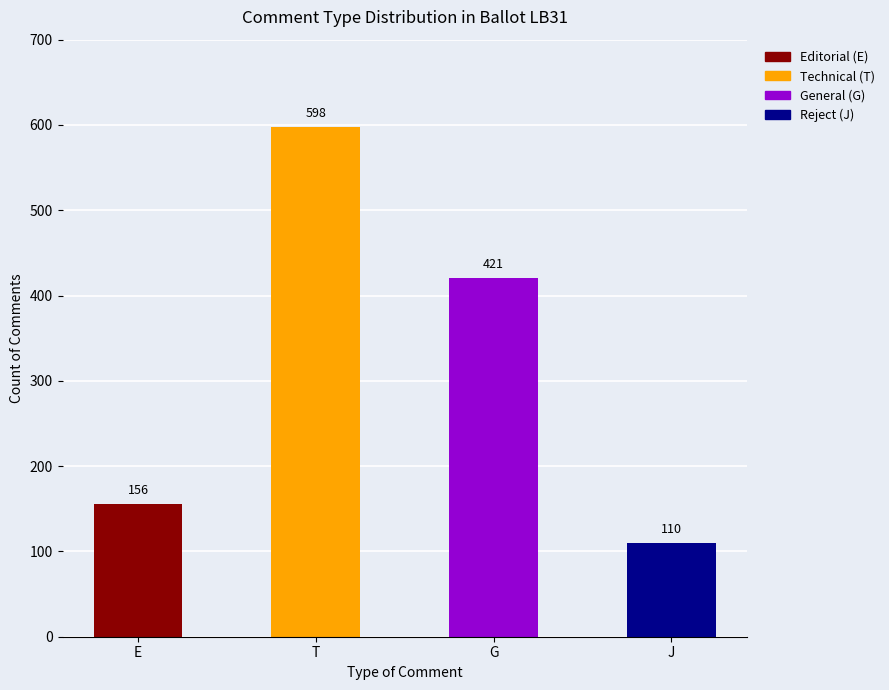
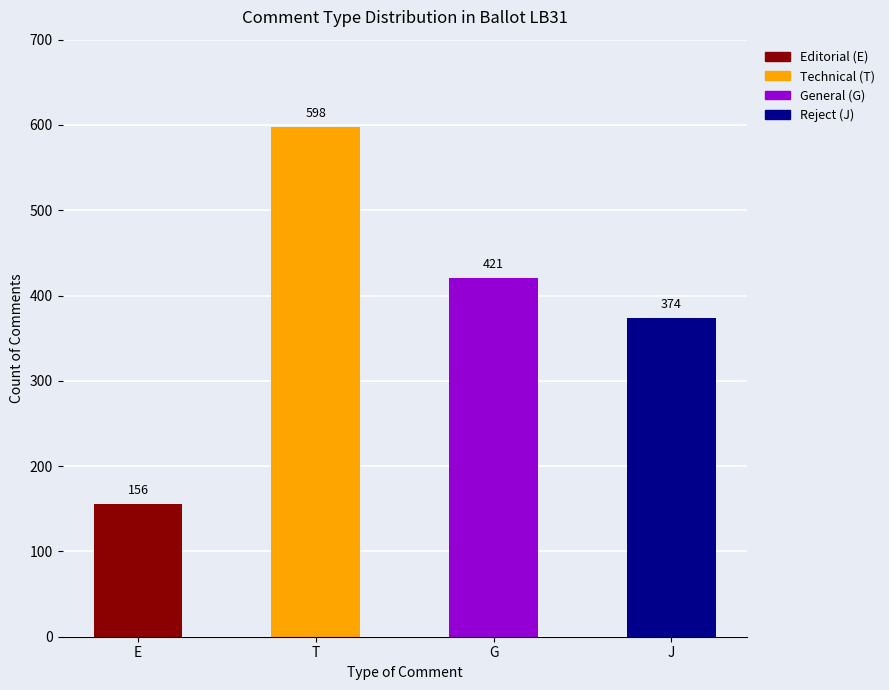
J: 110 -> 374
